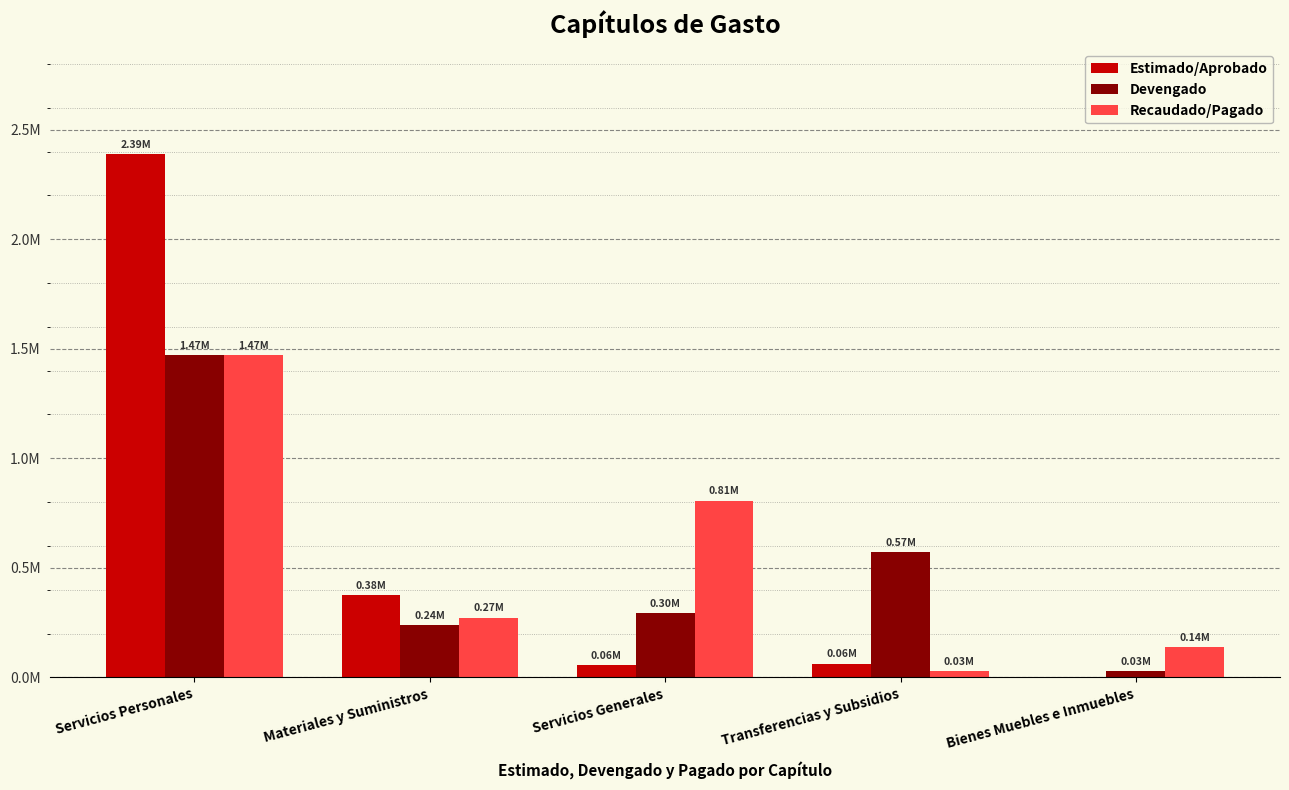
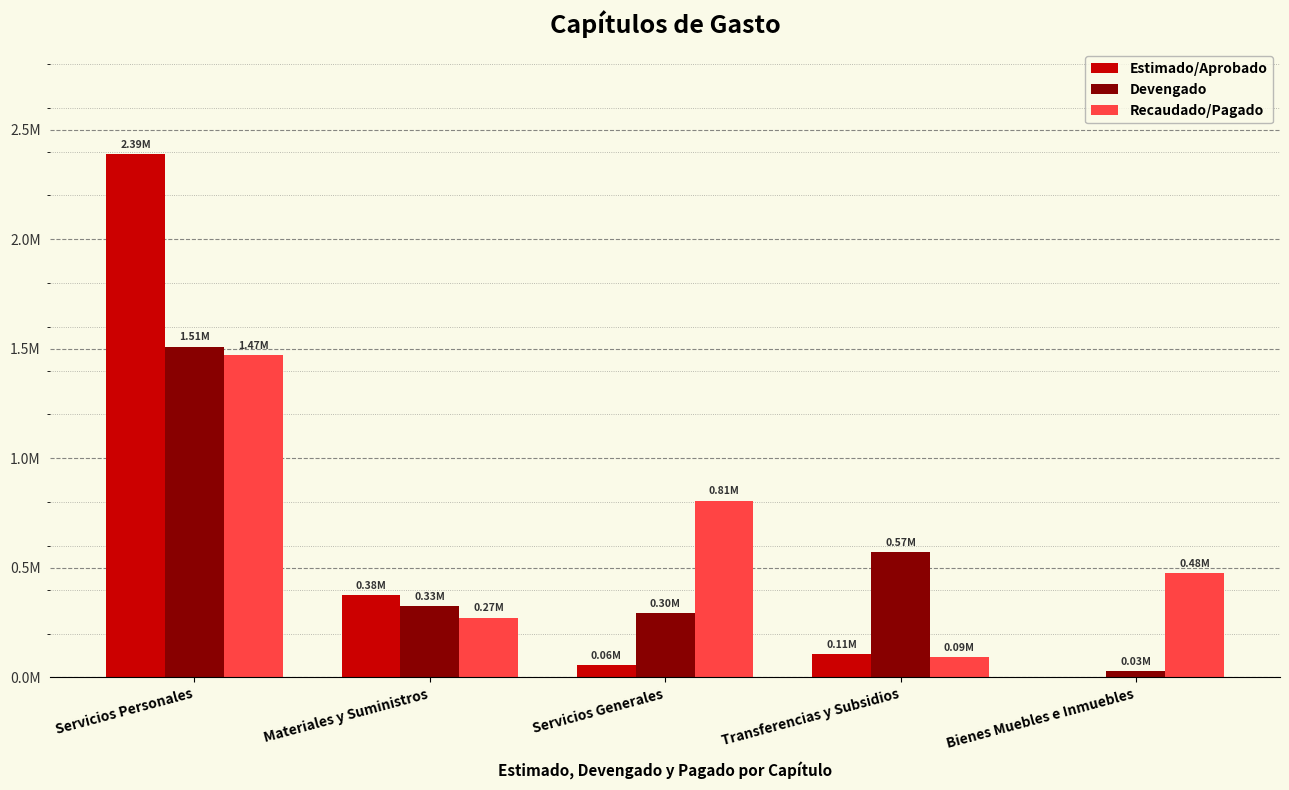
Devengado, Servicios Personales: 1.47M -> 1.51M
Devengado, Materiales y Suministros: 0.24M -> 0.33M
Estimado/Aprobado, Transferencias y Subsidios: 0.06M -> 0.11M
Recaudado/Pagado, Transferencias y Subsidios: 0.03M -> 0.09M
Recaudado/Pagado, Bienes Muebles e Inmuebles: 0.14M -> 0.48M
